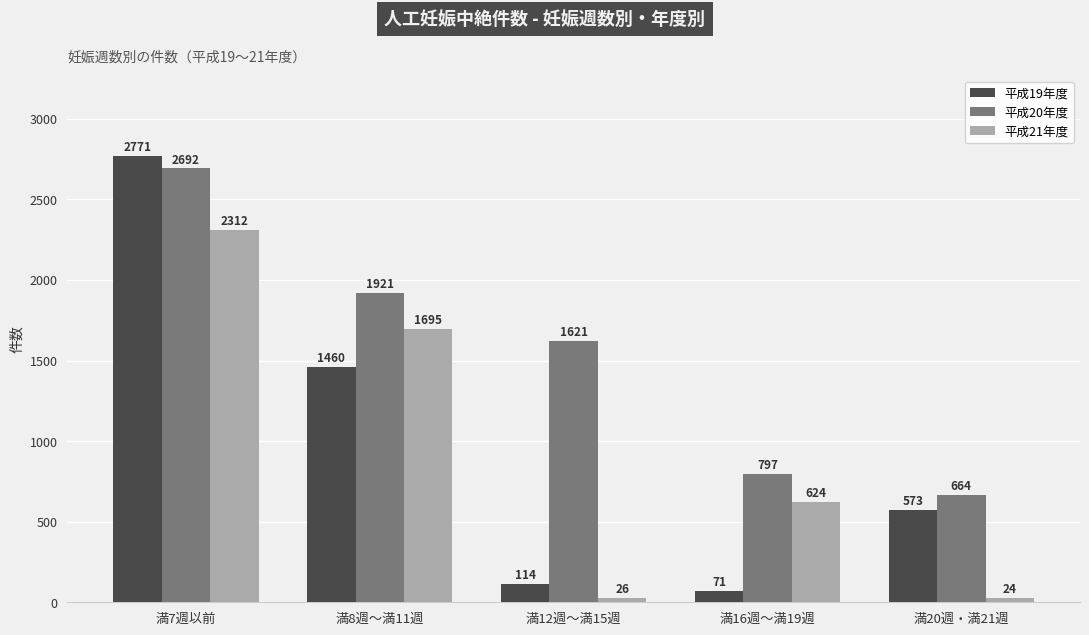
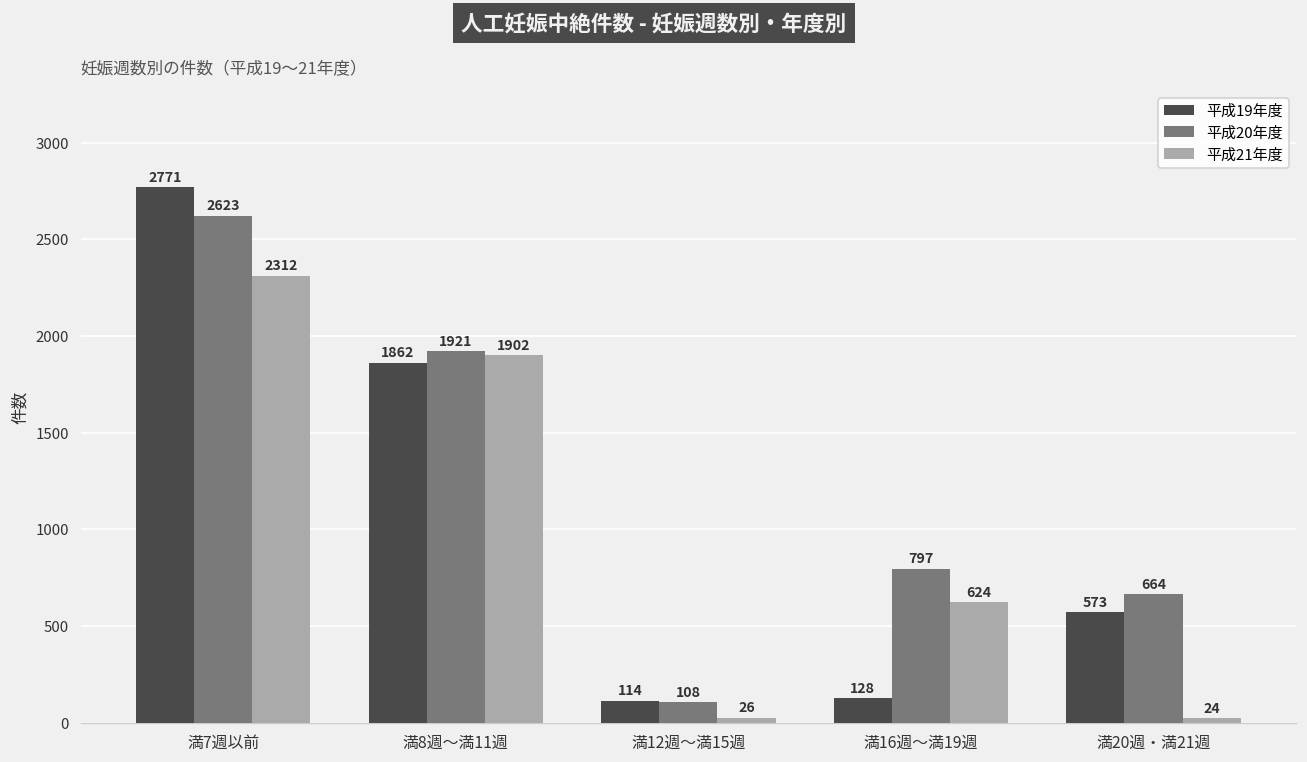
平成20年度, 満7週以前: 2692 -> 2623
平成19年度, 満8週～満11週: 1460 -> 1862
平成21年度, 満8週～満11週: 1695 -> 1902
平成20年度, 満12週～満15週: 1621 -> 108
平成19年度, 満16週～満19週: 71 -> 128
